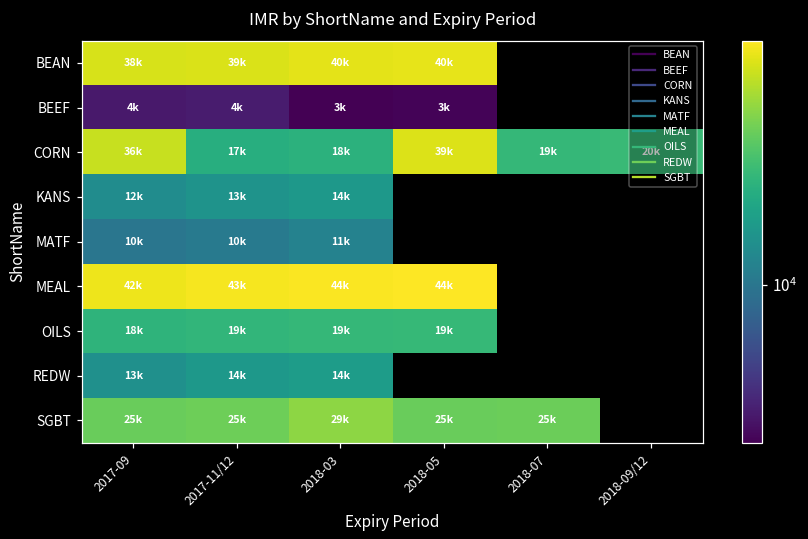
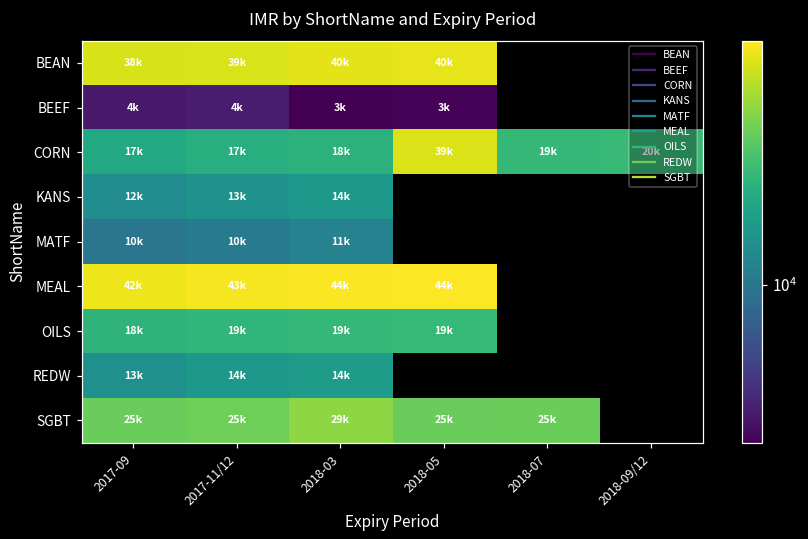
CORN, 2017-09: 36k -> 17k
